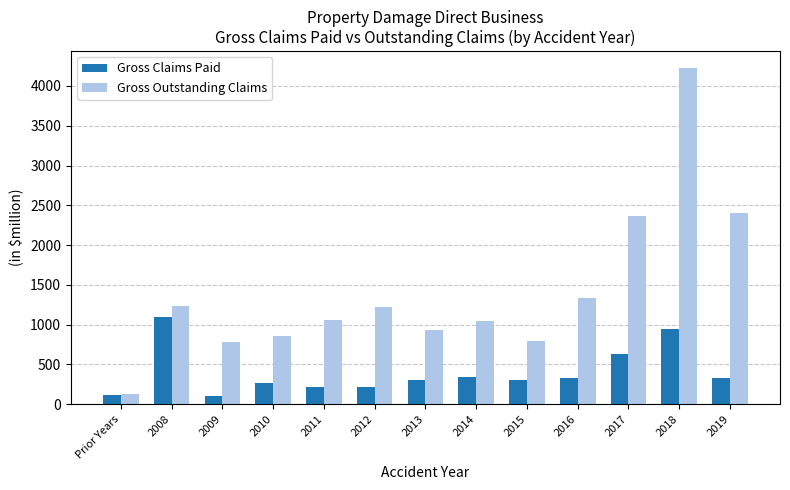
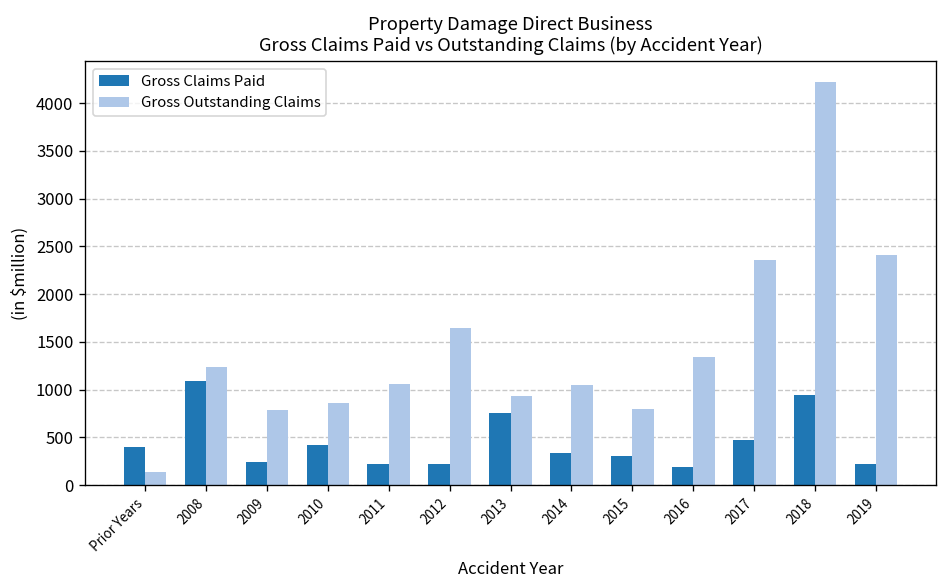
Gross Claims Paid, Prior Years: 100 -> 400
Gross Claims Paid, 2009: 100 -> 200
Gross Claims Paid, 2010: 300 -> 400
Gross Outstanding Claims, 2012: 1200 -> 1600
Gross Claims Paid, 2013: 300 -> 800
Gross Claims Paid, 2016: 300 -> 200
Gross Claims Paid, 2017: 600 -> 500
Gross Claims Paid, 2019: 300 -> 200
